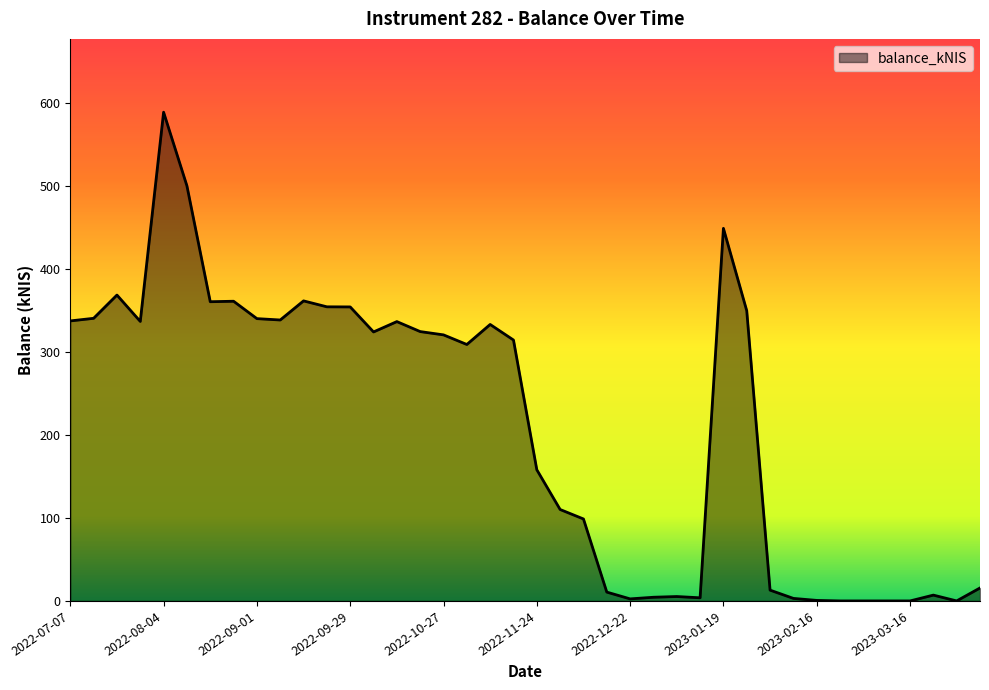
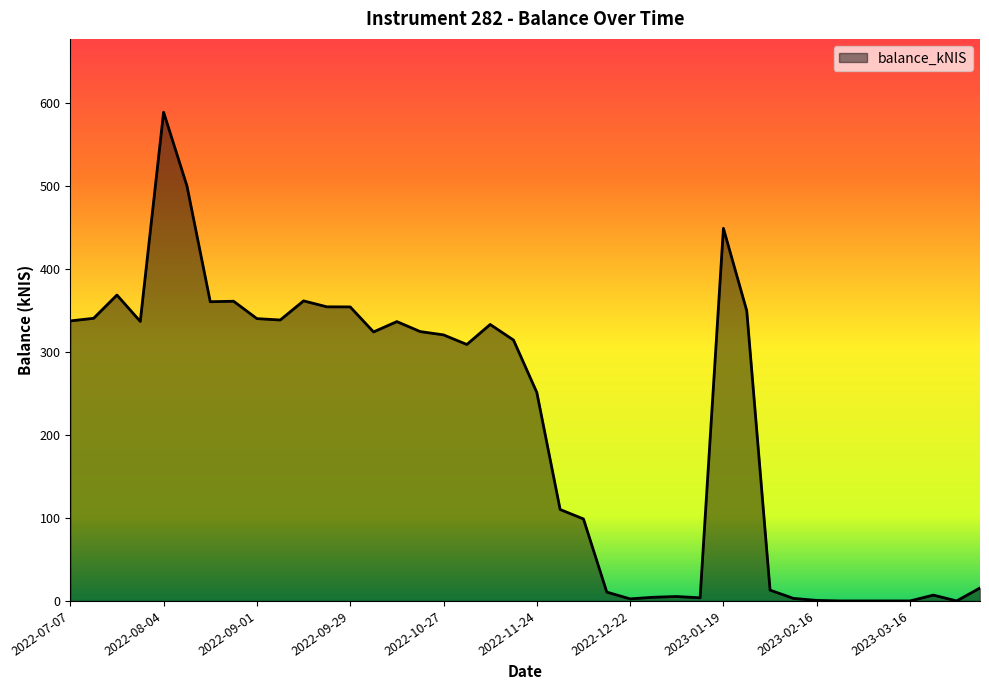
2022-11-24: 160 -> 250
